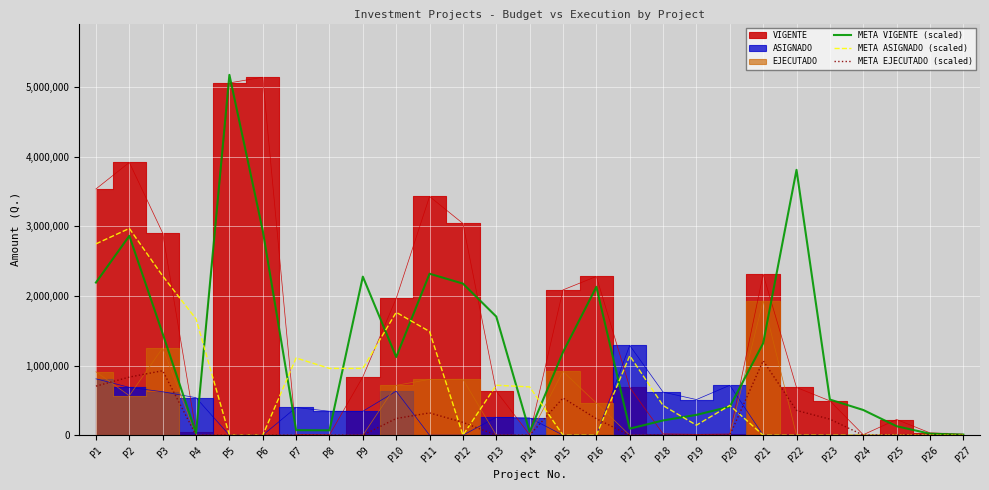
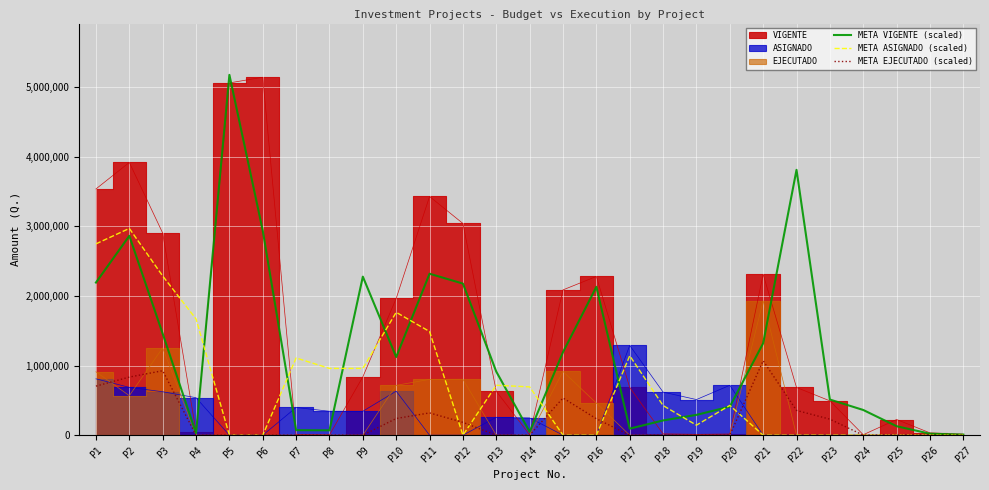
META VIGENTE (scaled), P13: 1,700,000 -> 900,000
